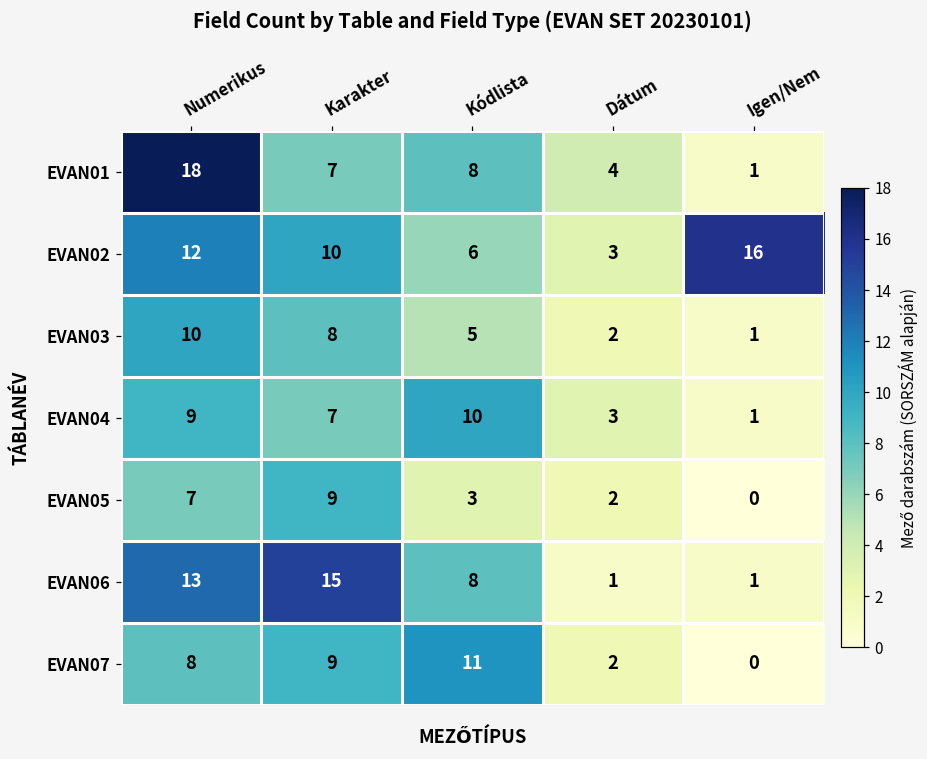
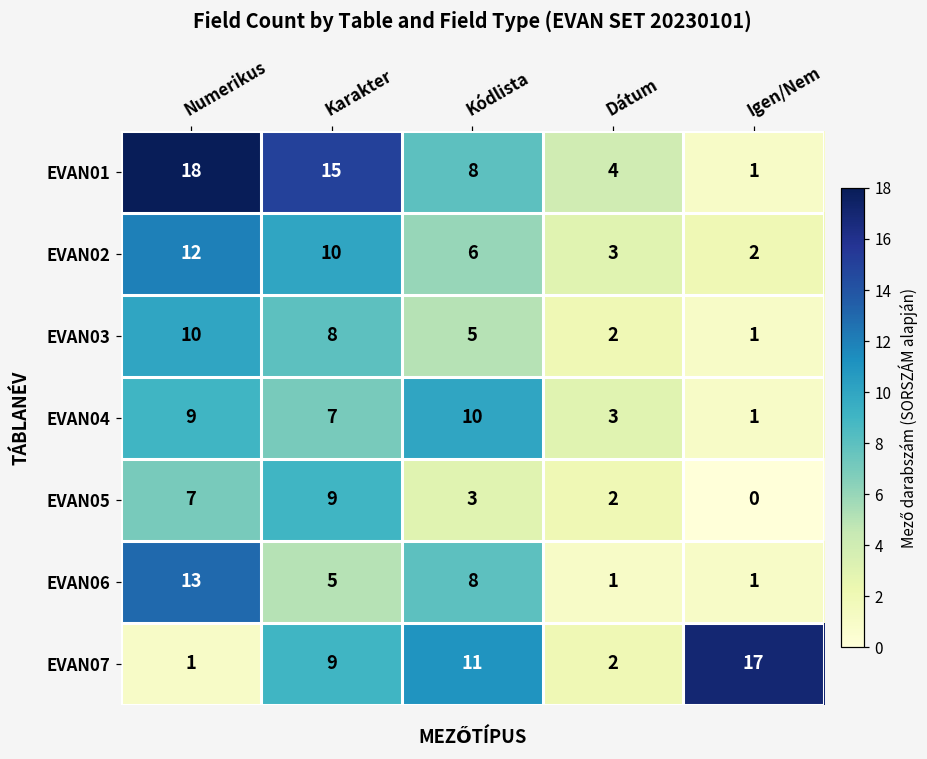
EVAN01, Karakter: 7 -> 15
EVAN02, Igen/Nem: 16 -> 2
EVAN06, Karakter: 15 -> 5
EVAN07, Numerikus: 8 -> 1
EVAN07, Igen/Nem: 0 -> 17
